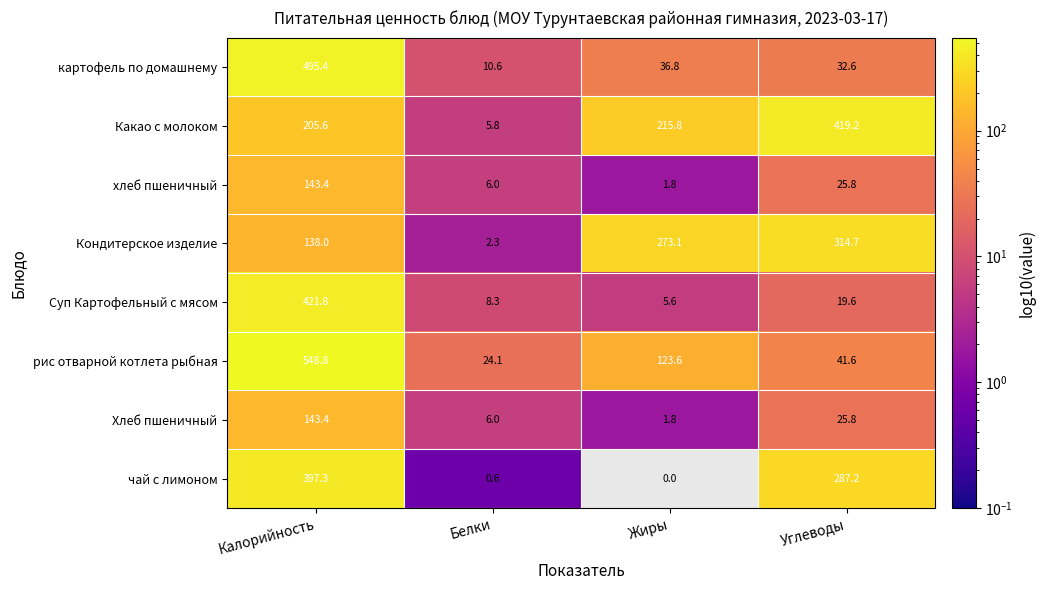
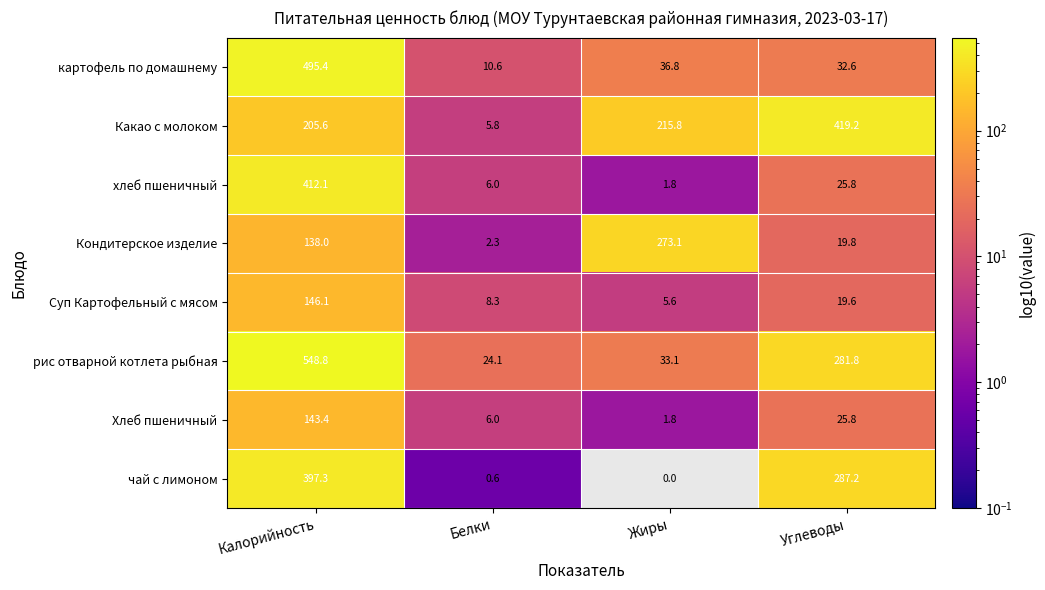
хлеб пшеничный, Калорийность: 143.4 -> 412.1
Кондитерское изделие, Углеводы: 314.7 -> 19.8
Суп Картофельный с мясом, Калорийность: 421.8 -> 146.1
рис отварной котлета рыбная, Жиры: 123.6 -> 33.1
рис отварной котлета рыбная, Углеводы: 41.6 -> 281.8
